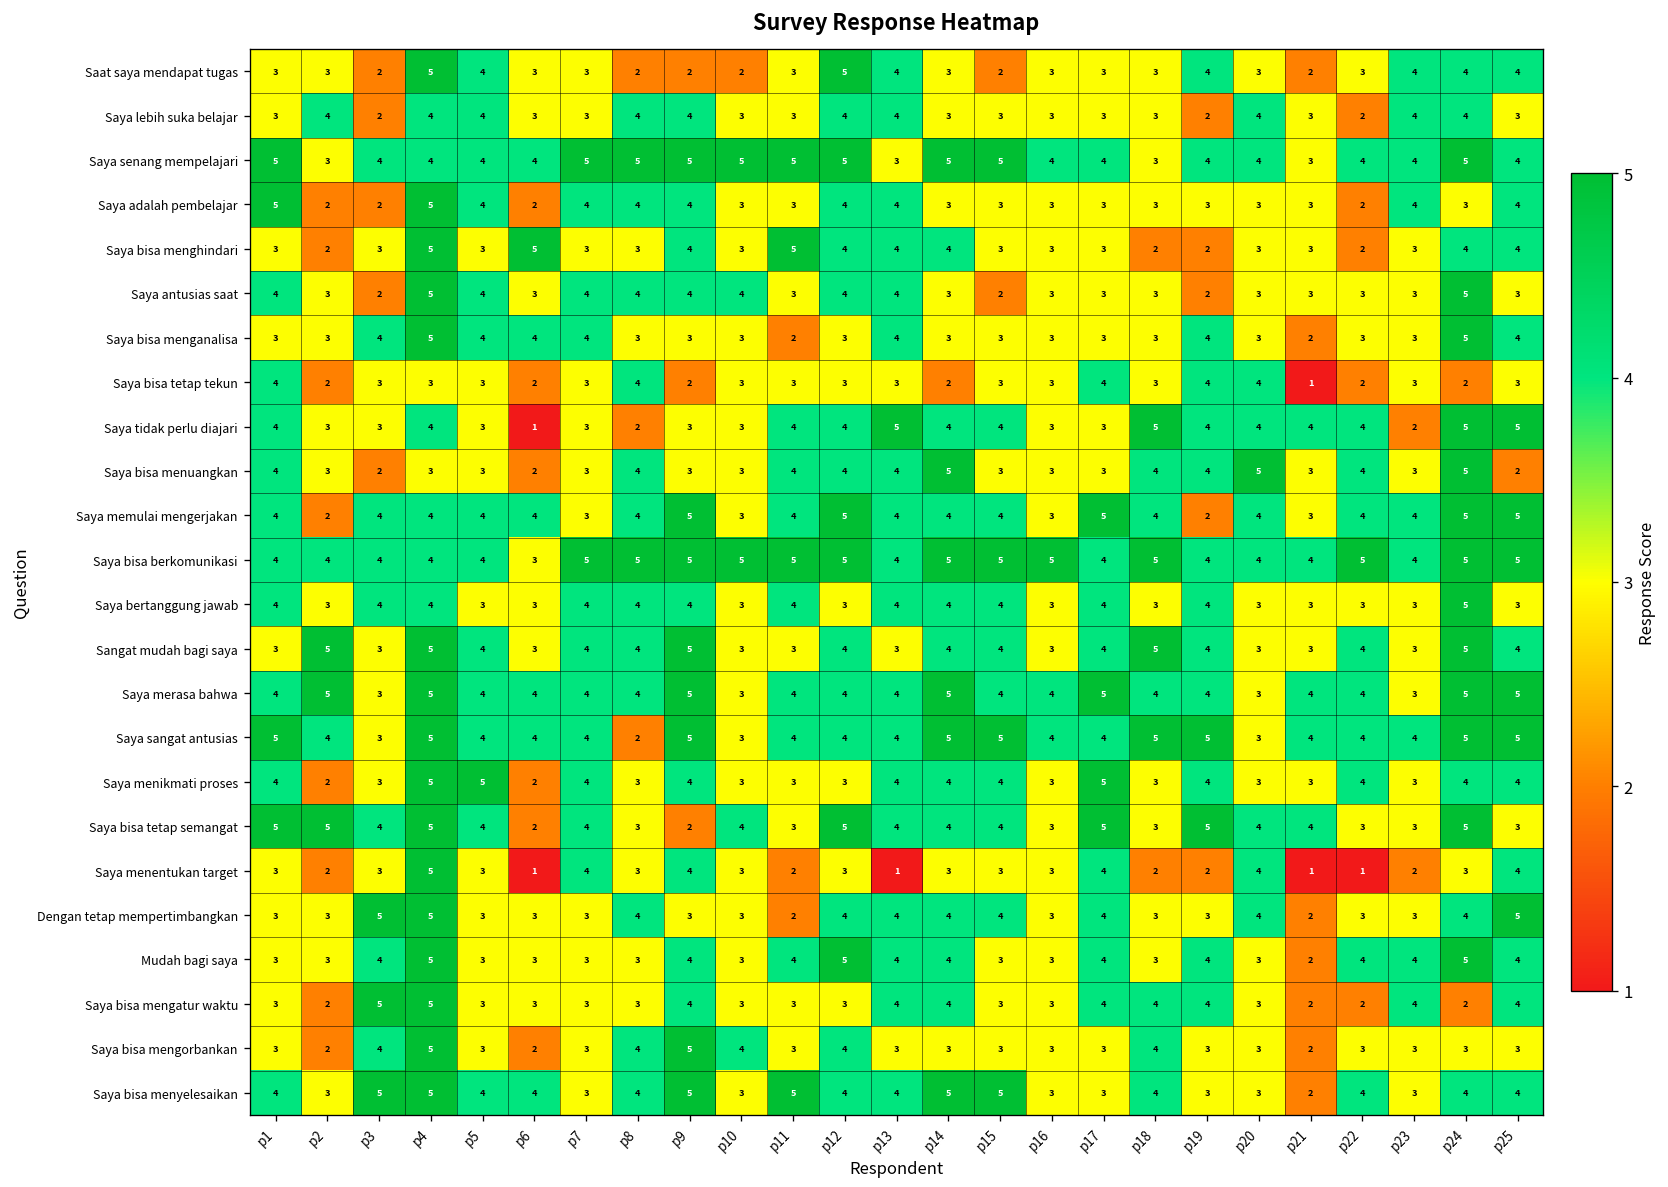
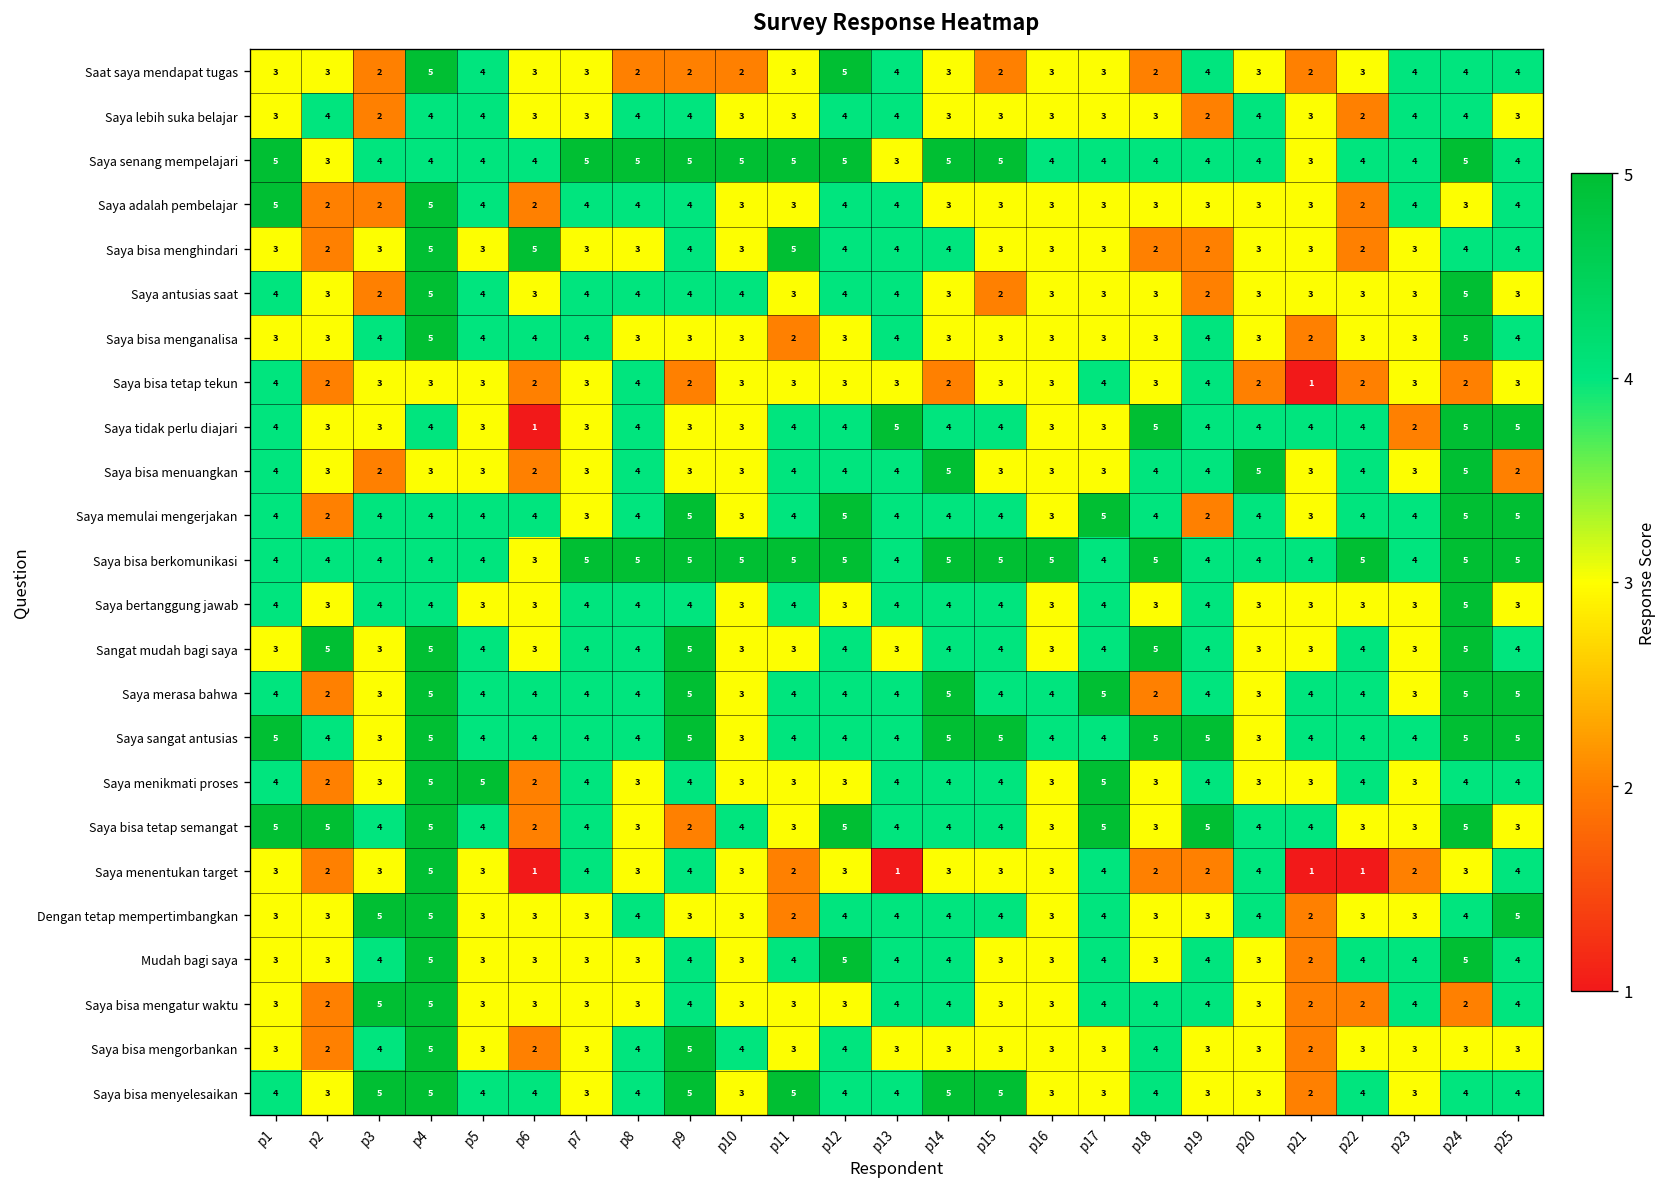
Saat saya mendapat tugas, p18: 3 -> 2
Saya senang mempelajari, p18: 3 -> 4
Saya bisa tetap tekun, p20: 4 -> 2
Saya tidak perlu diajari, p8: 2 -> 4
Saya merasa bahwa, p2: 5 -> 2
Saya merasa bahwa, p18: 4 -> 2
Saya sangat antusias, p8: 2 -> 4
